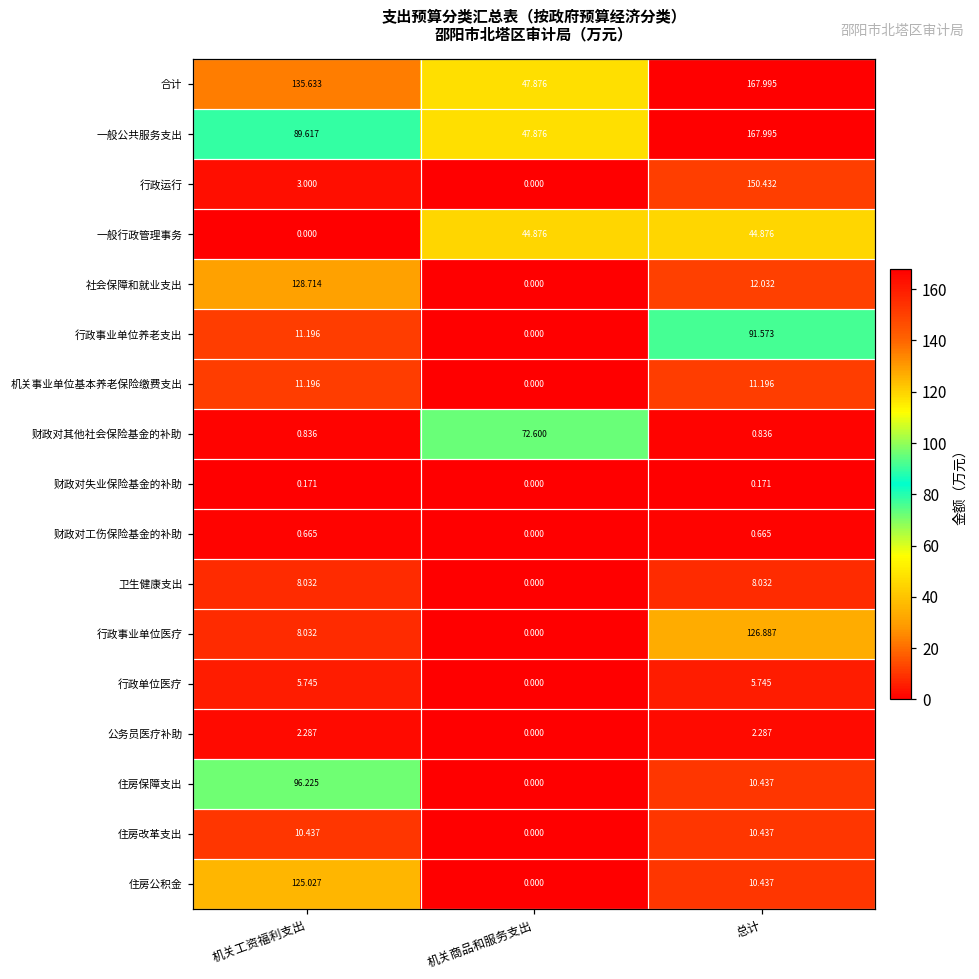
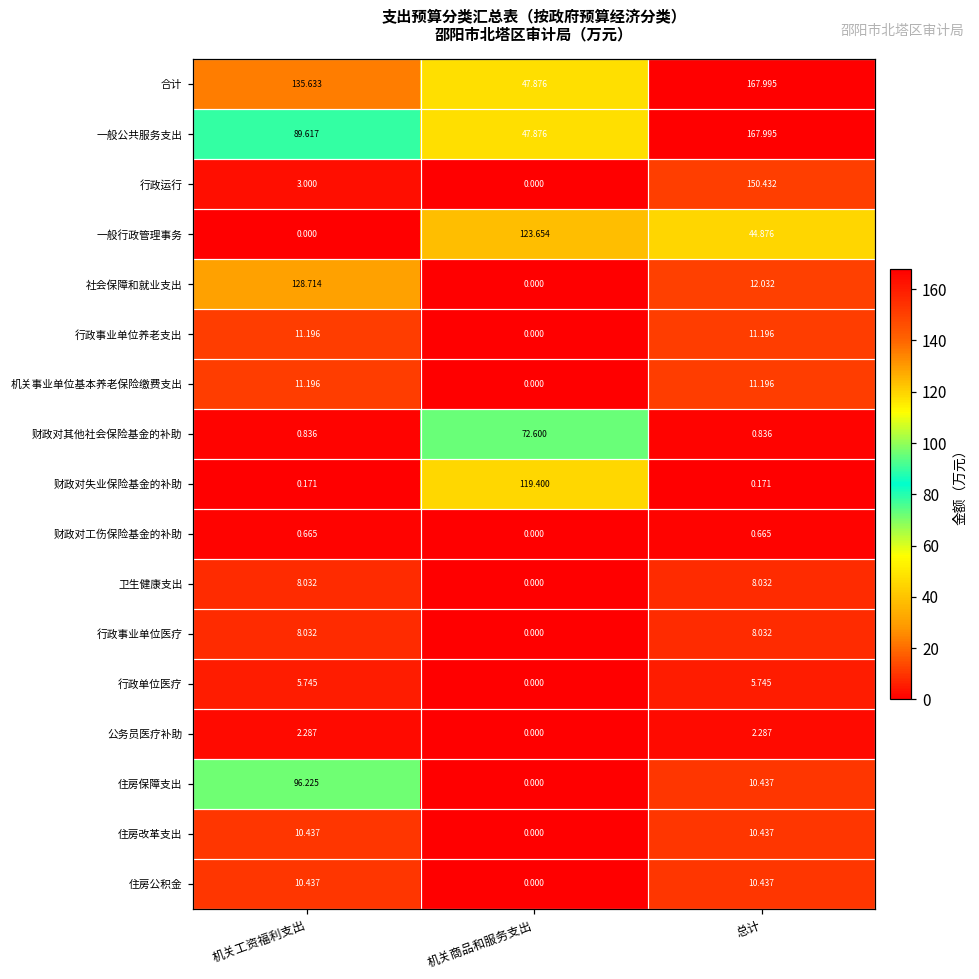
一般行政管理事务, 机关商品和服务支出: 44.876 -> 123.654
行政事业单位养老支出, 总计: 91.573 -> 11.196
财政对失业保险基金的补助, 机关商品和服务支出: 0.000 -> 119.400
行政事业单位医疗, 总计: 126.887 -> 8.032
住房公积金, 机关工资福利支出: 125.027 -> 10.437
